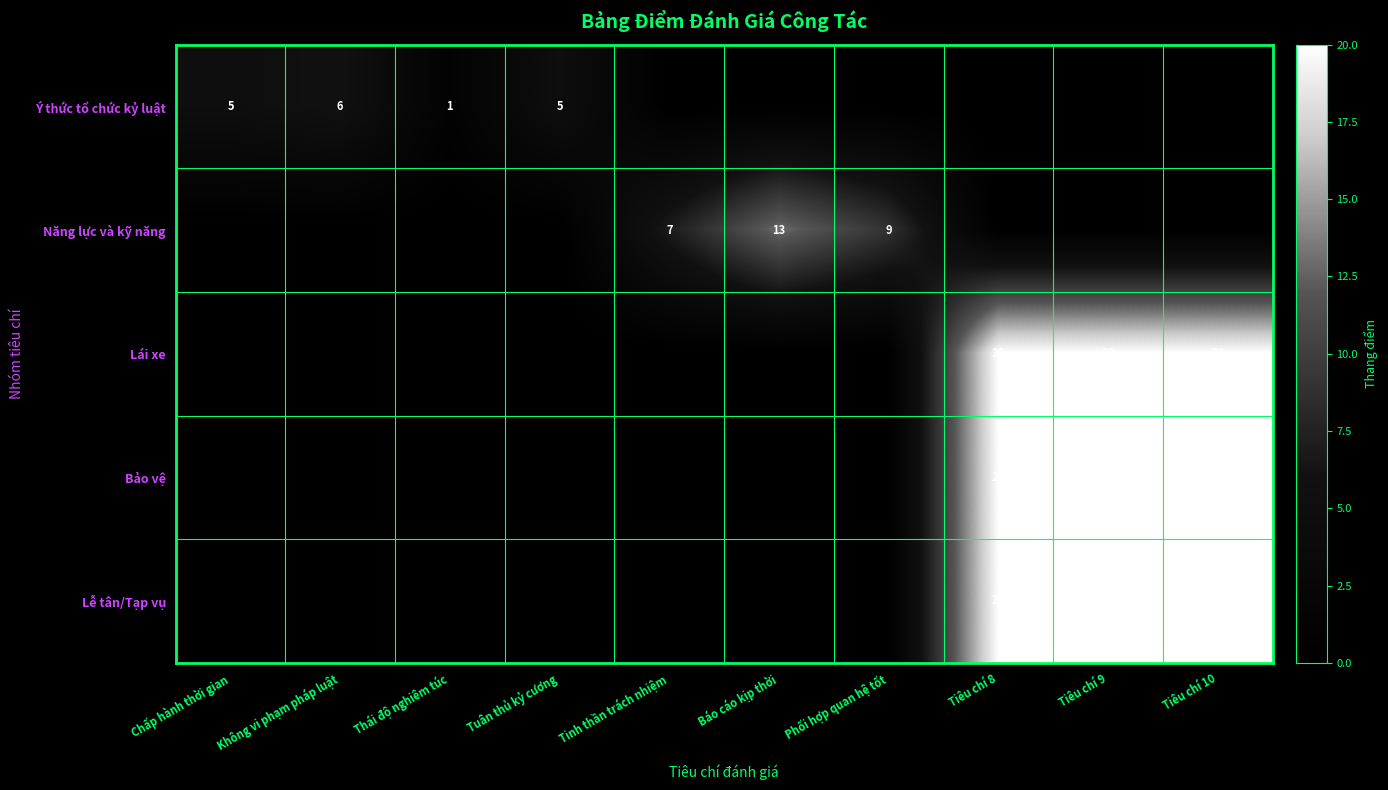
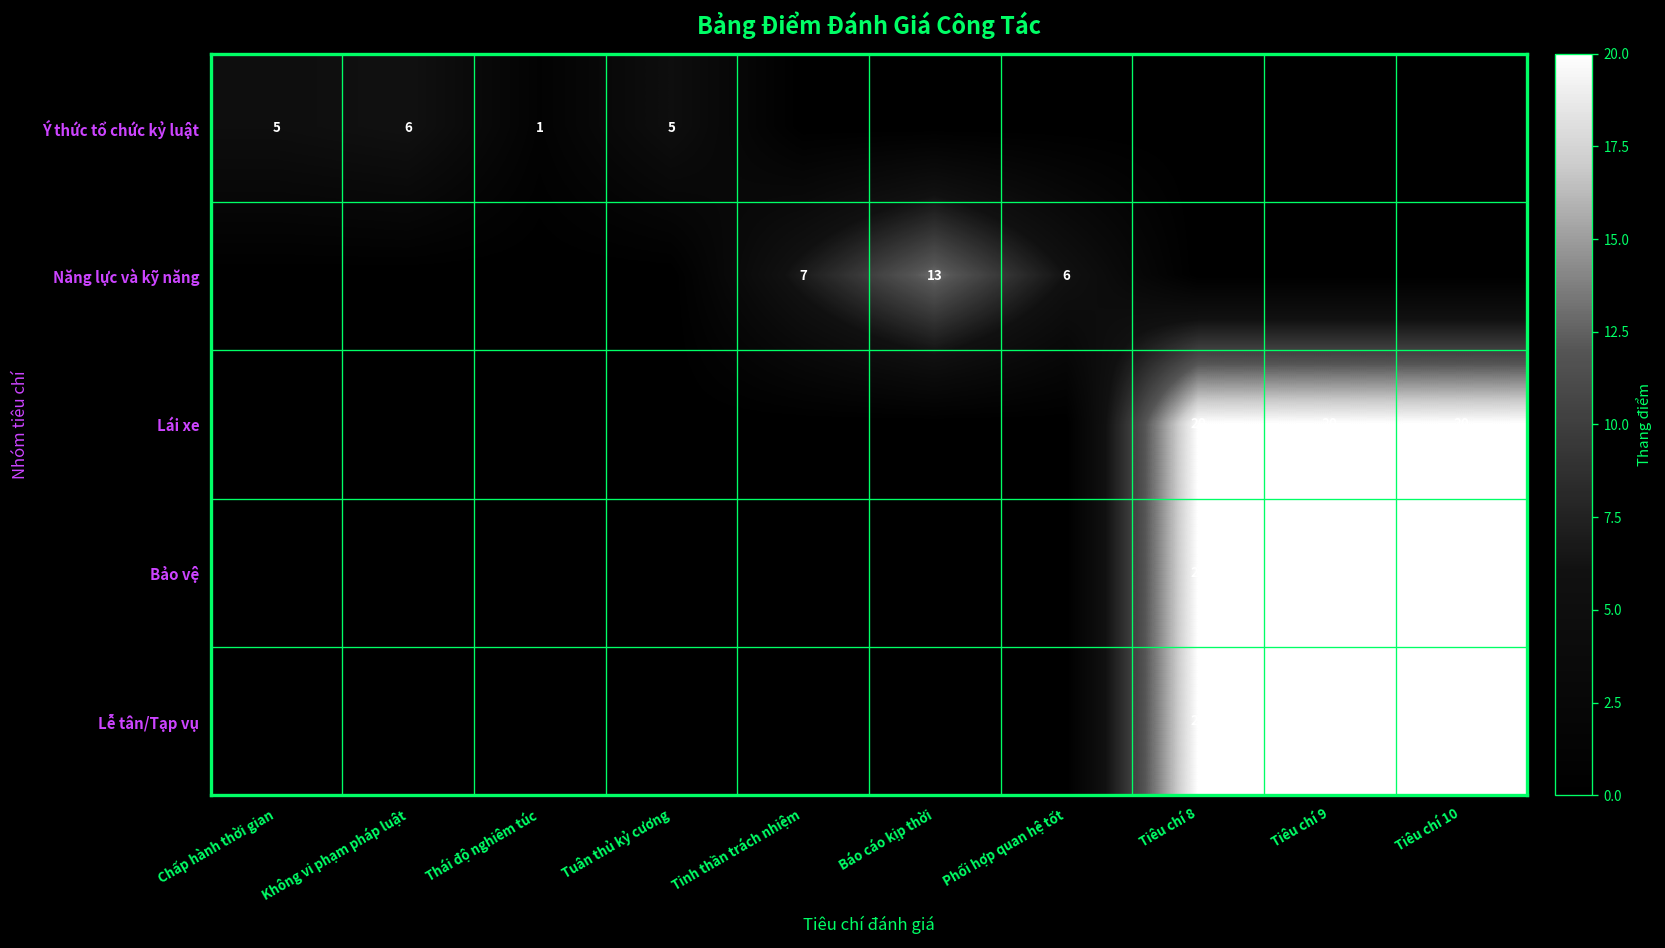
Năng lực và kỹ năng, Phối hợp quan hệ tốt: 9 -> 6
